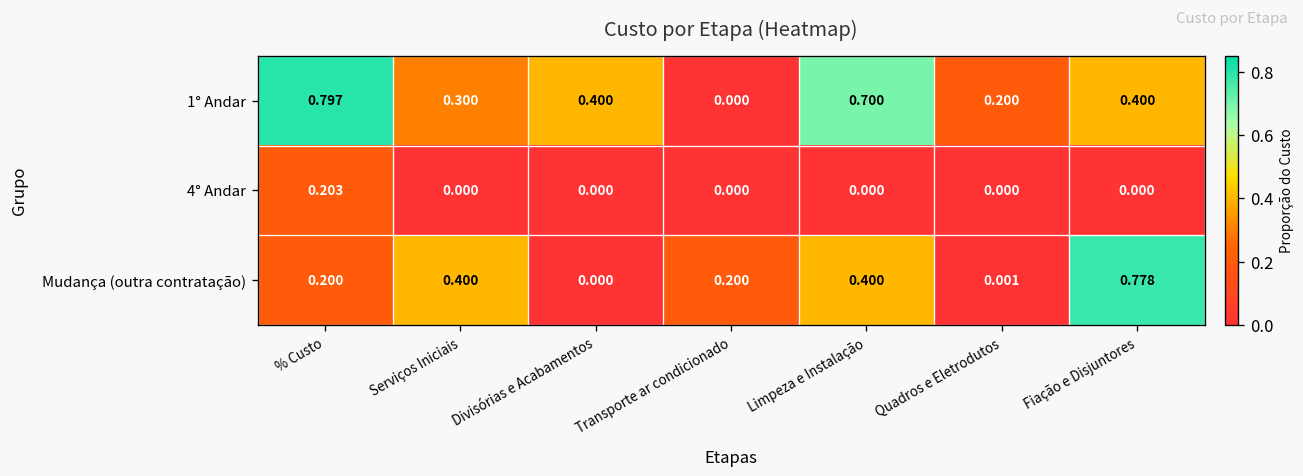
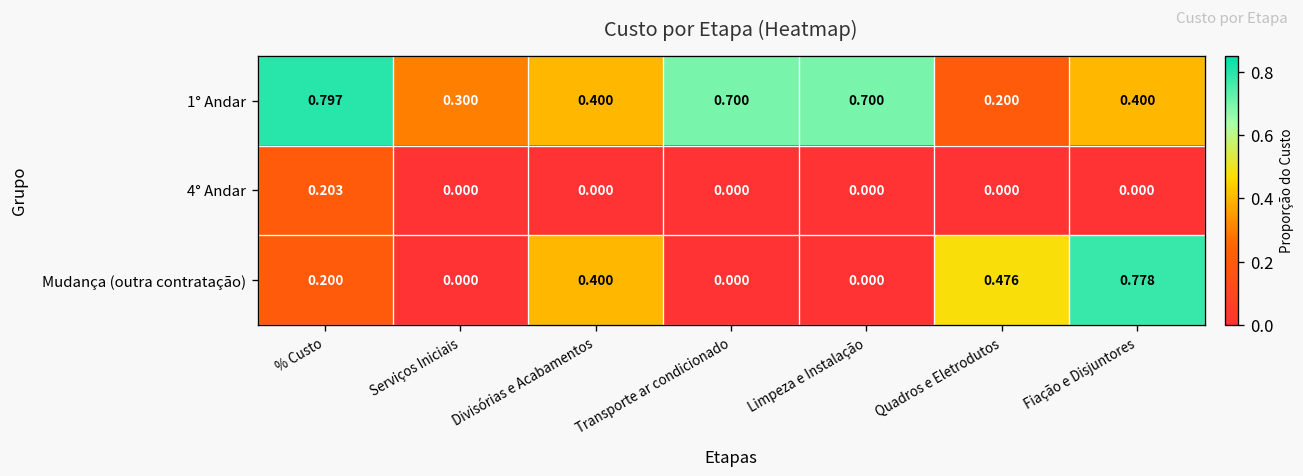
1° Andar, Transporte ar condicionado: 0.000 -> 0.700
Mudança (outra contratação), Serviços Iniciais: 0.400 -> 0.000
Mudança (outra contratação), Divisórias e Acabamentos: 0.000 -> 0.400
Mudança (outra contratação), Transporte ar condicionado: 0.200 -> 0.000
Mudança (outra contratação), Limpeza e Instalação: 0.400 -> 0.000
Mudança (outra contratação), Quadros e Eletrodutos: 0.001 -> 0.476
